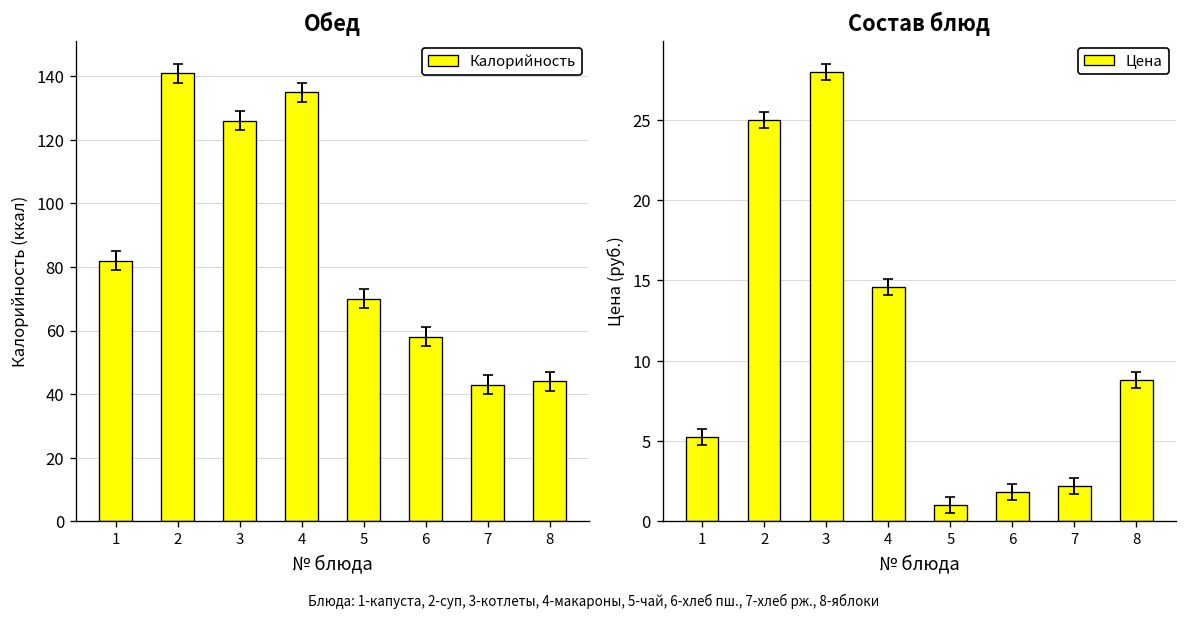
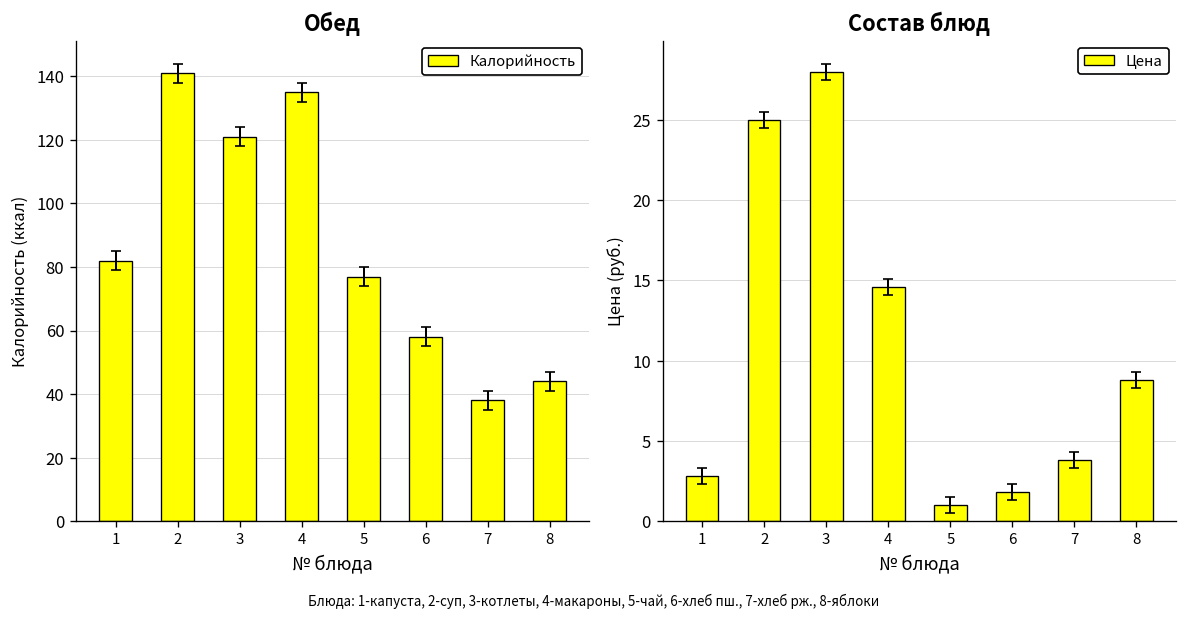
Обед, Калорийность, 3: 126 -> 121
Обед, Калорийность, 5: 70 -> 77
Обед, Калорийность, 7: 43 -> 38
Состав блюд, Цена, 1: 5.3 -> 2.8
Состав блюд, Цена, 7: 2.2 -> 3.8
